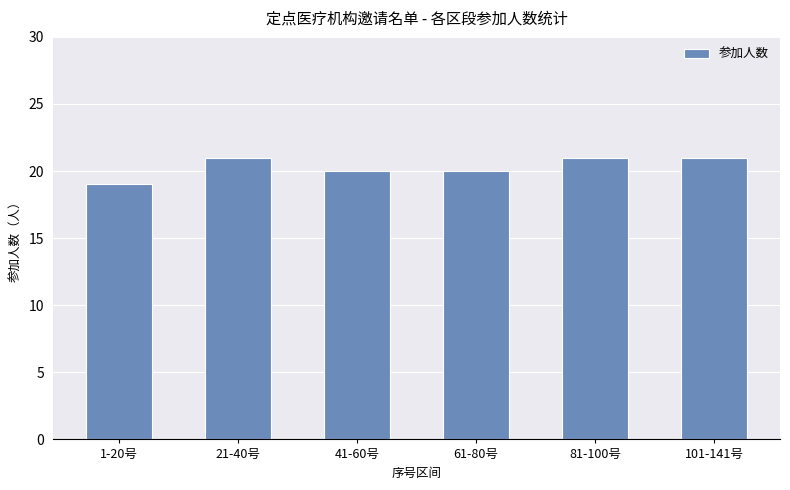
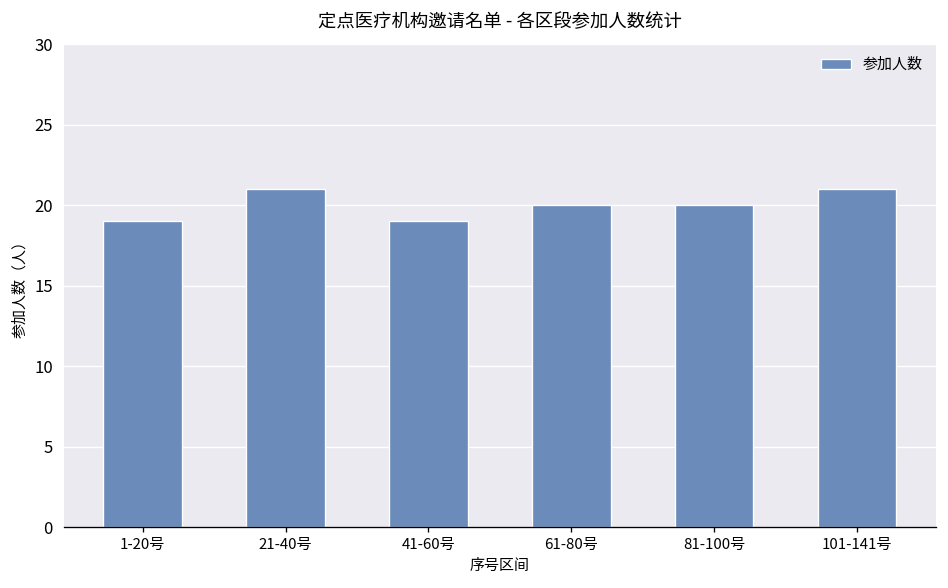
41-60号: 20 -> 19
81-100号: 21 -> 20
